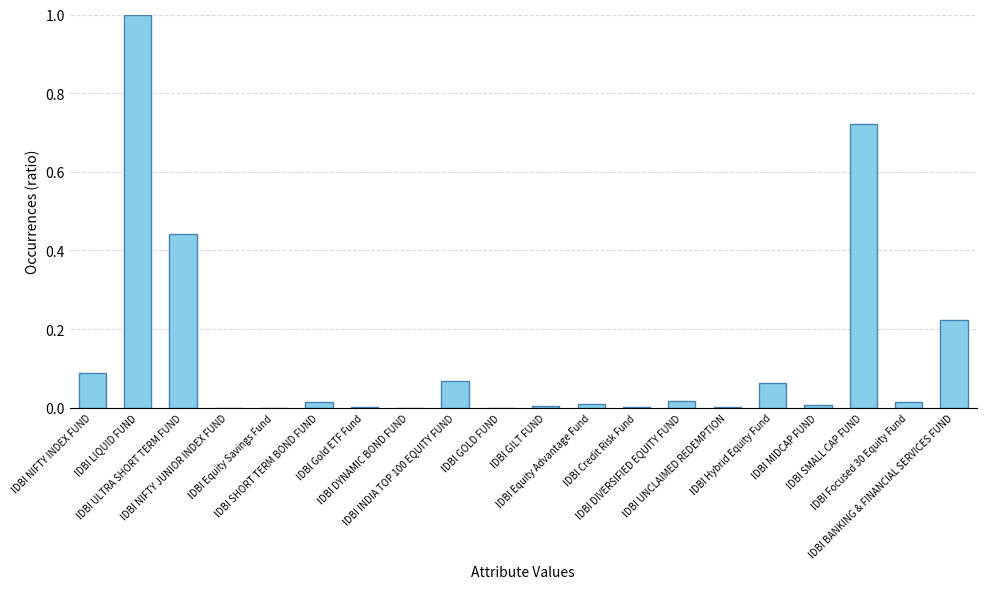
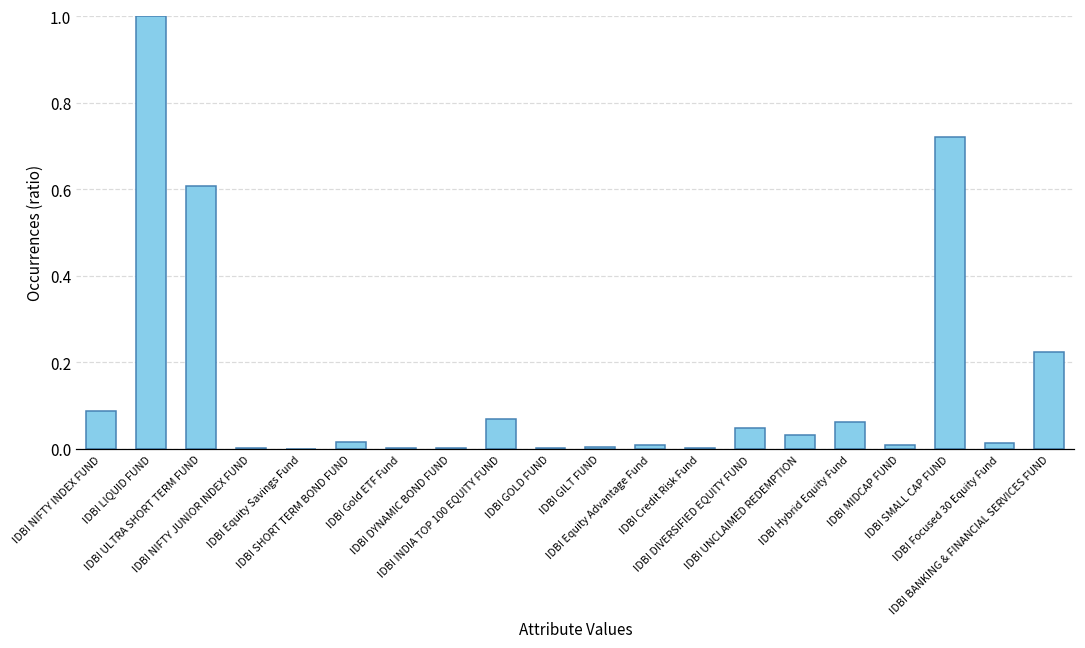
IDBI ULTRA SHORT TERM FUND: 0.44 -> 0.61
IDBI DIVERSIFIED EQUITY FUND: 0.02 -> 0.05
IDBI UNCLAIMED REDEMPTION: 0.00 -> 0.03
